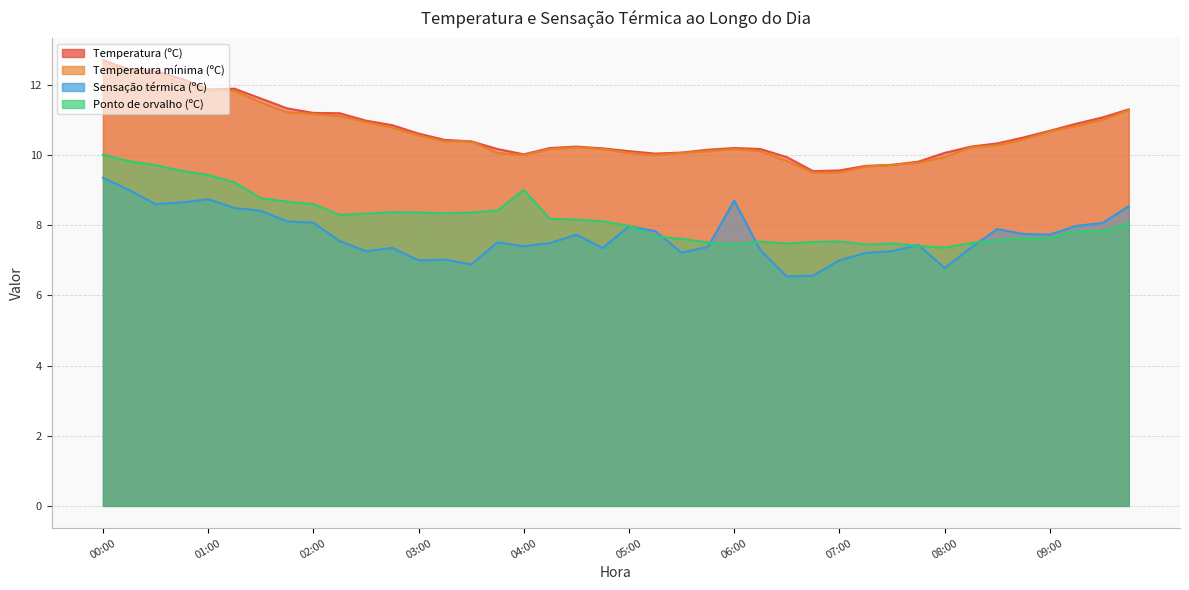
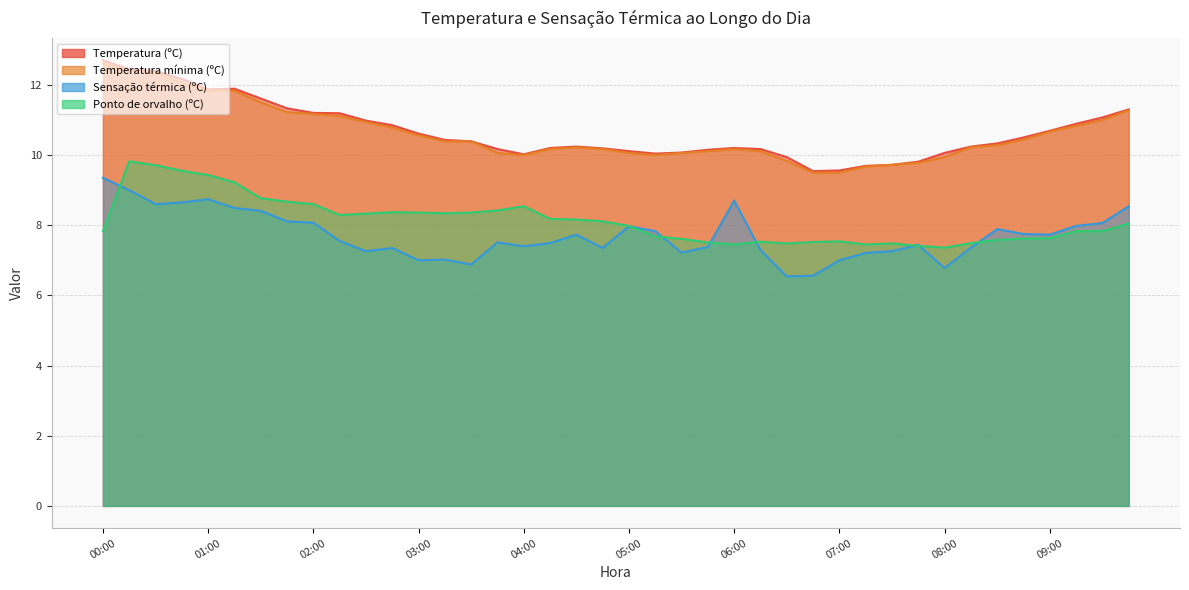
Ponto de orvalho (ºC), 00:00: 10.0 -> 7.8
Ponto de orvalho (ºC), 04:00: 9.0 -> 8.5
